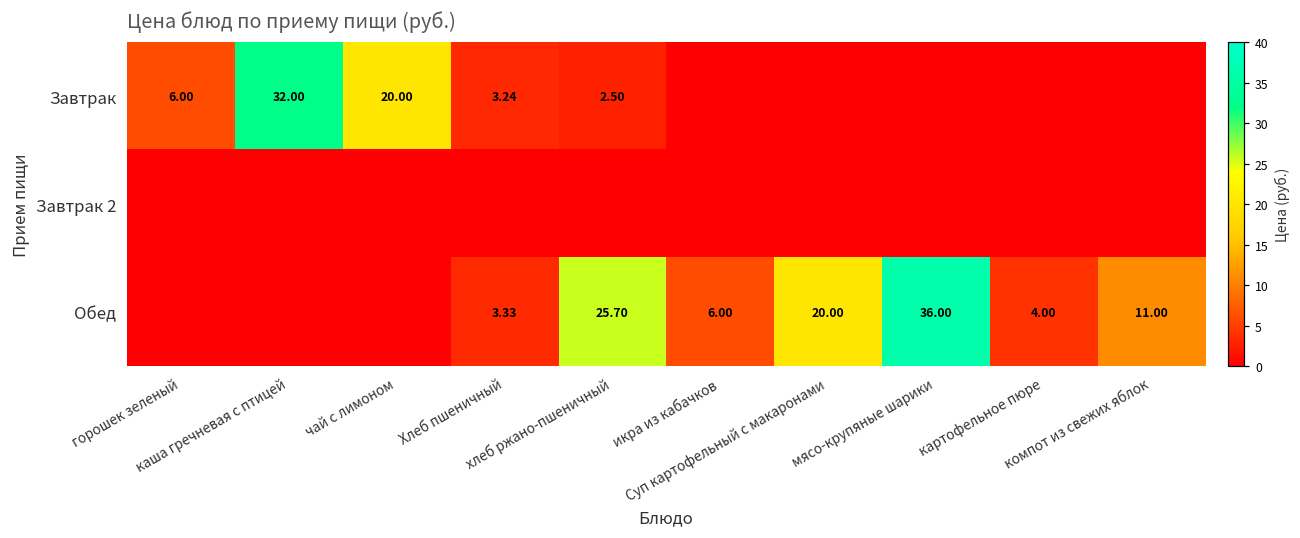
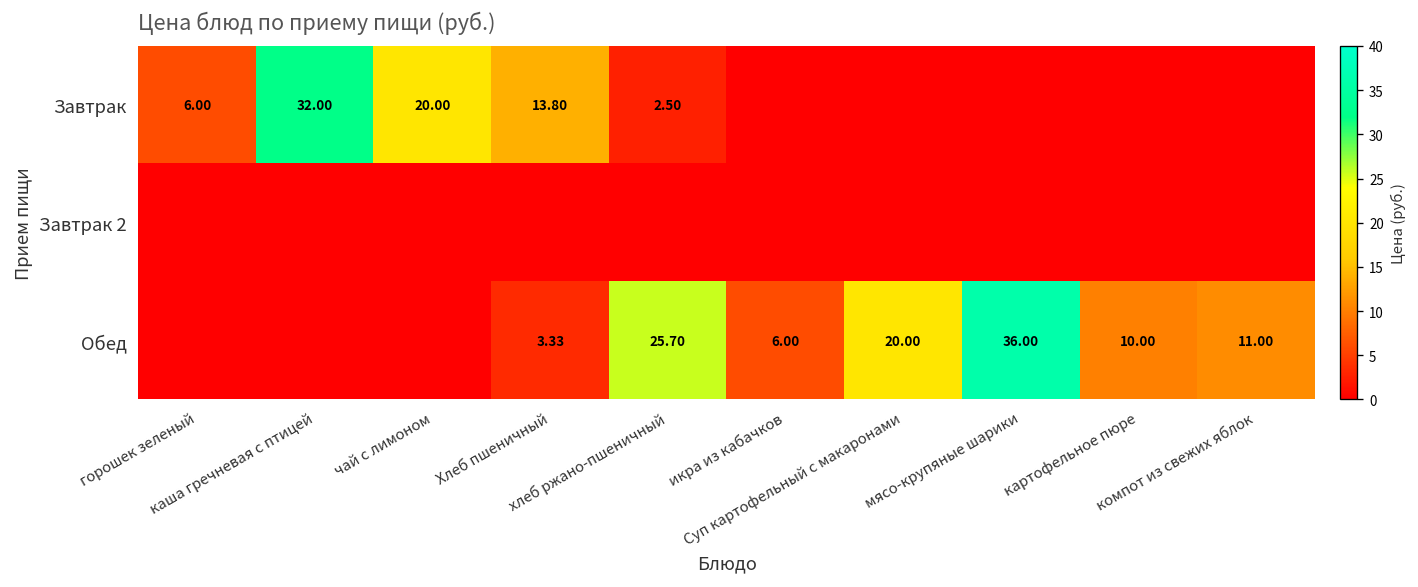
Завтрак, Хлеб пшеничный: 3.24 -> 13.80
Обед, картофельное пюре: 4.00 -> 10.00
